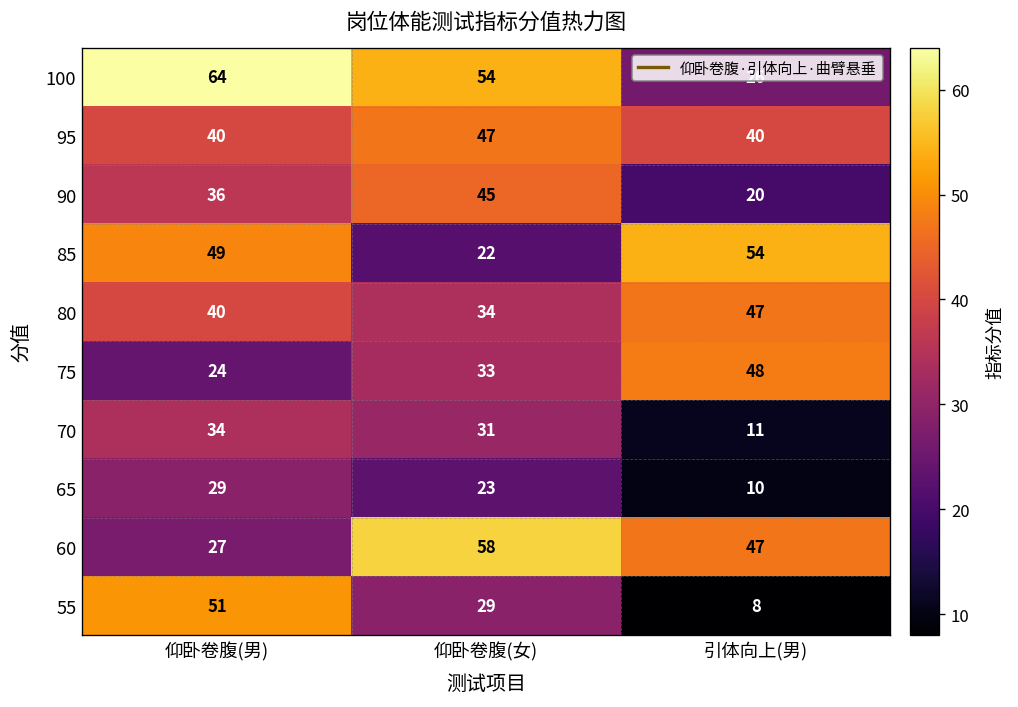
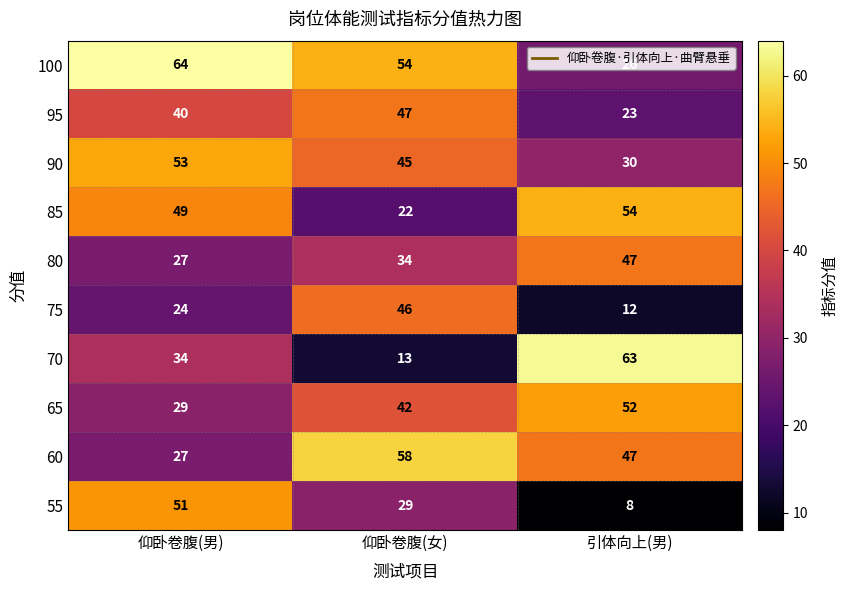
95, 引体向上(男): 40 -> 23
90, 仰卧卷腹(男): 36 -> 53
90, 引体向上(男): 20 -> 30
80, 仰卧卷腹(男): 40 -> 27
75, 仰卧卷腹(女): 33 -> 46
75, 引体向上(男): 48 -> 12
70, 仰卧卷腹(女): 31 -> 13
70, 引体向上(男): 11 -> 63
65, 仰卧卷腹(女): 23 -> 42
65, 引体向上(男): 10 -> 52
